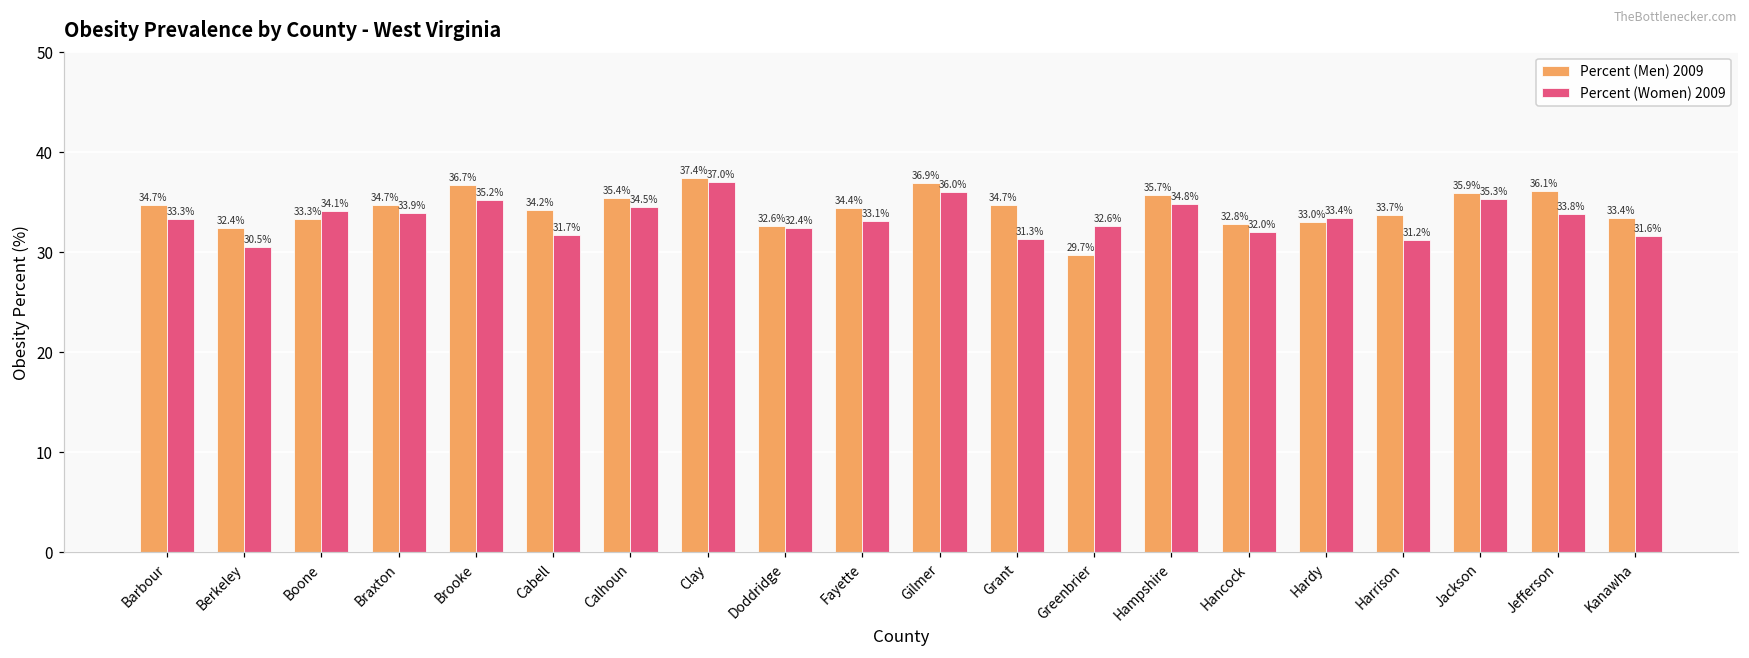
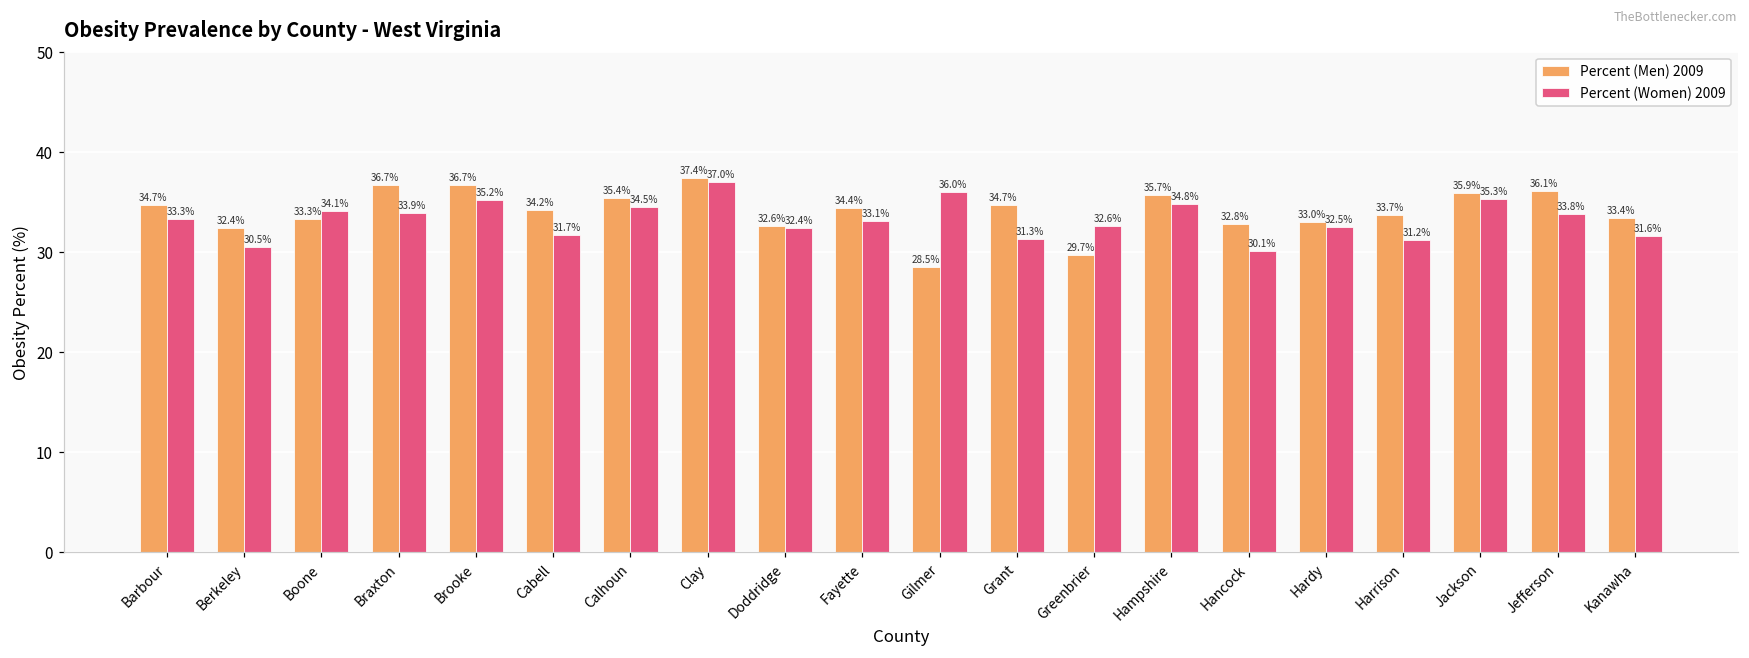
Percent (Men) 2009, Braxton: 34.7% -> 36.7%
Percent (Men) 2009, Gilmer: 36.9% -> 28.5%
Percent (Women) 2009, Hancock: 32.0% -> 30.1%
Percent (Women) 2009, Hardy: 33.4% -> 32.5%
